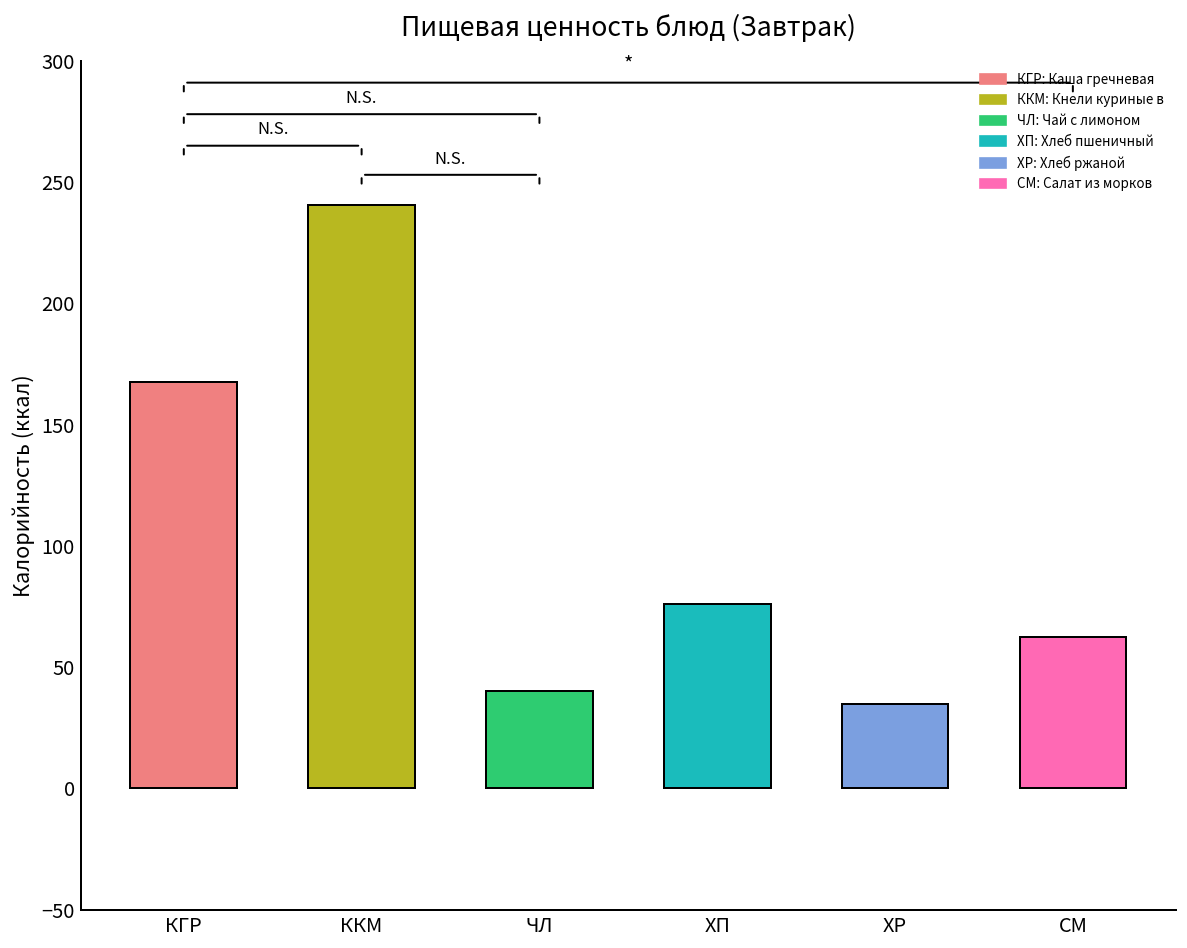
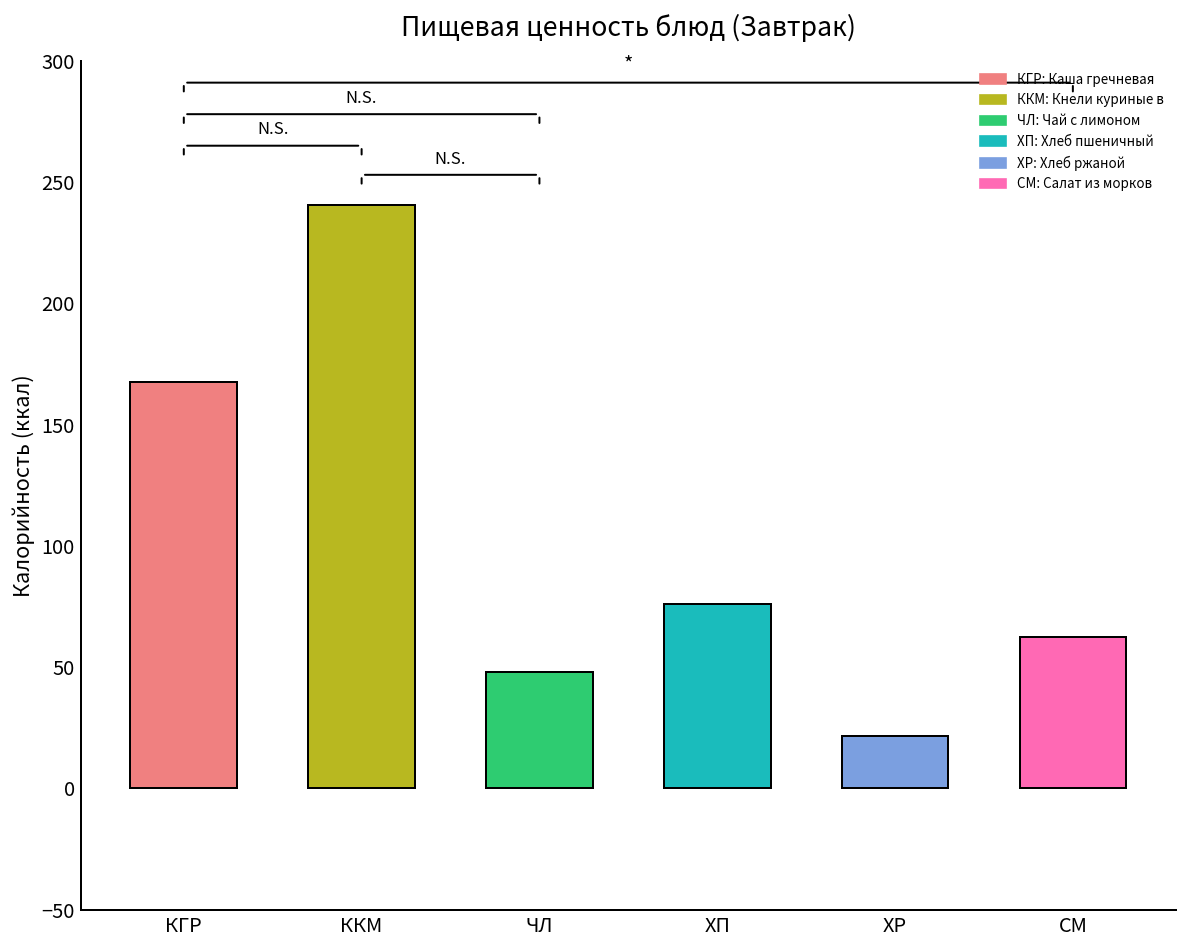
ЧЛ: 40 -> 48
ХР: 35 -> 22
